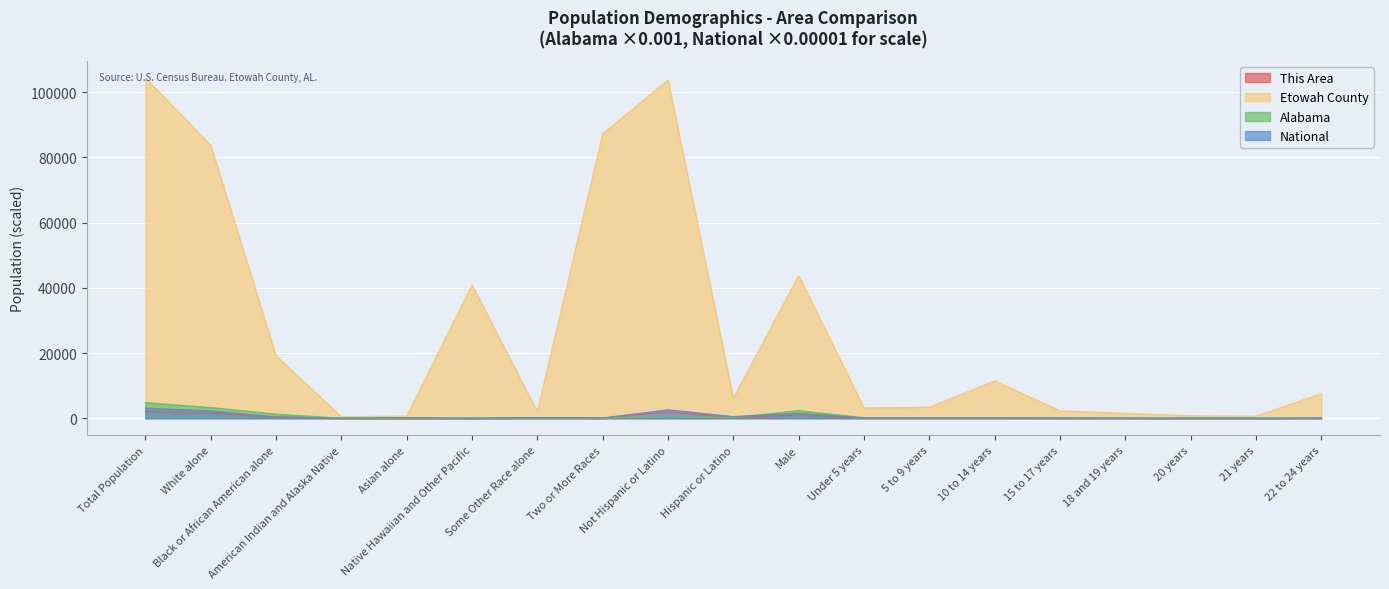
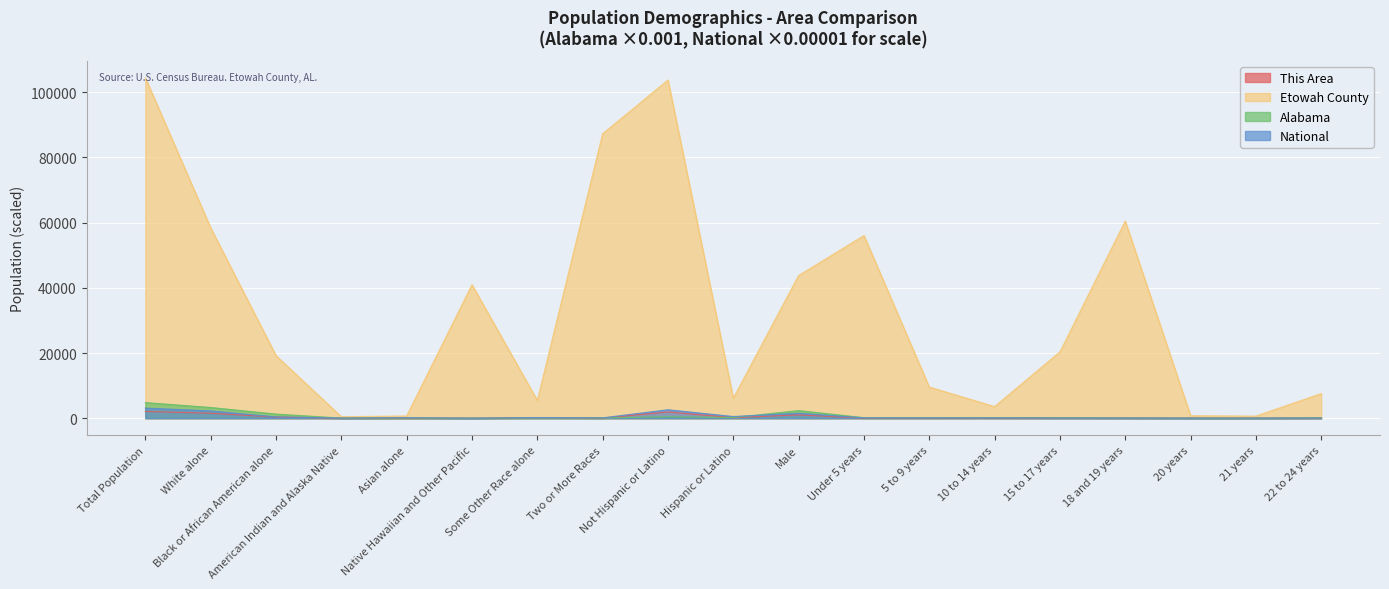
Etowah County, White alone: 84000 -> 58000
Etowah County, Some Other Race alone: 2000 -> 5000
Etowah County, Under 5 years: 3000 -> 56000
Etowah County, 5 to 9 years: 3000 -> 10000
Etowah County, 10 to 14 years: 11000 -> 4000
Etowah County, 15 to 17 years: 2000 -> 20000
Etowah County, 18 and 19 years: 1000 -> 60000
